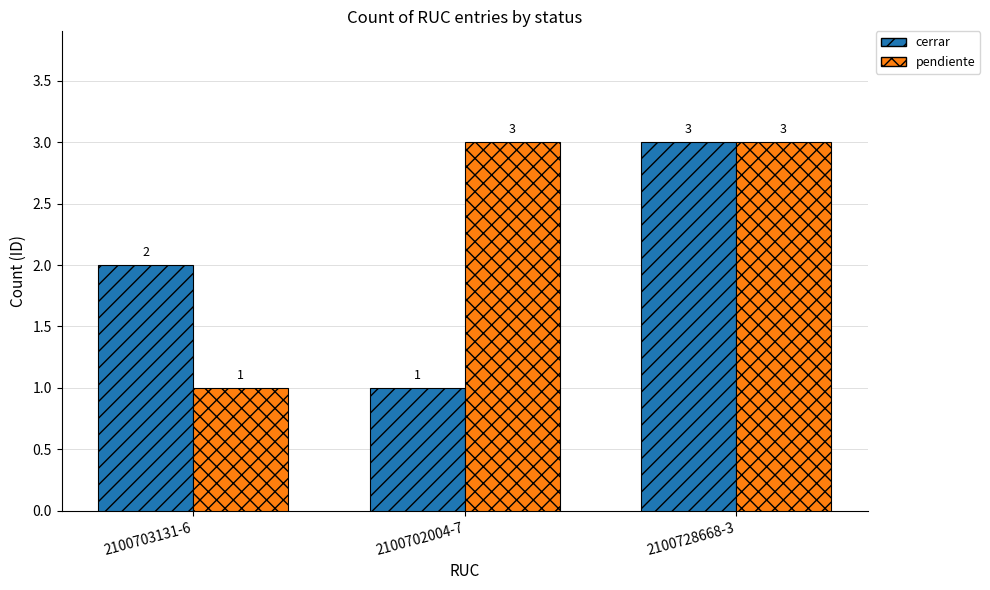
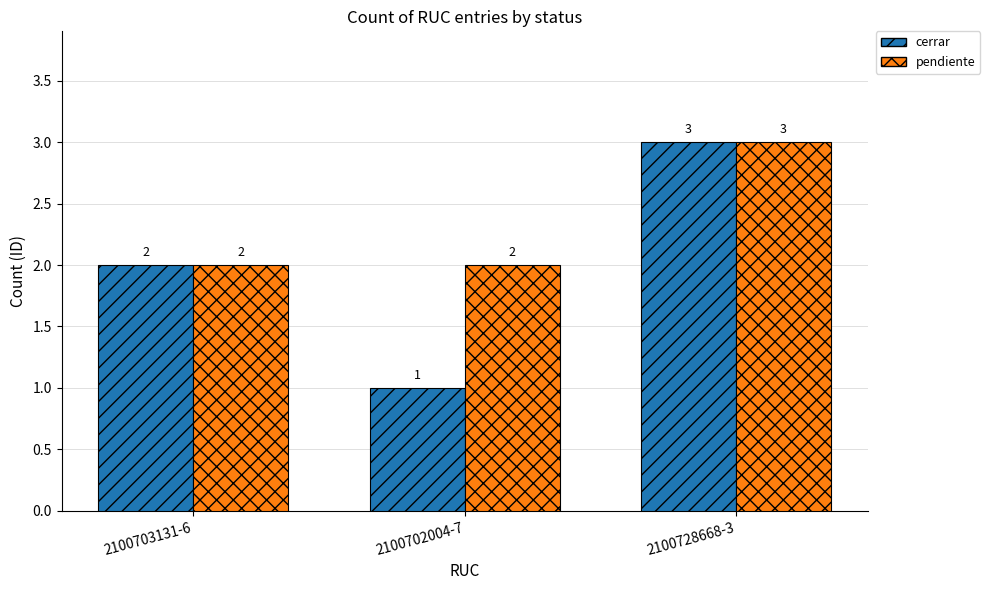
pendiente, 2100703131-6: 1 -> 2
pendiente, 2100702004-7: 3 -> 2
